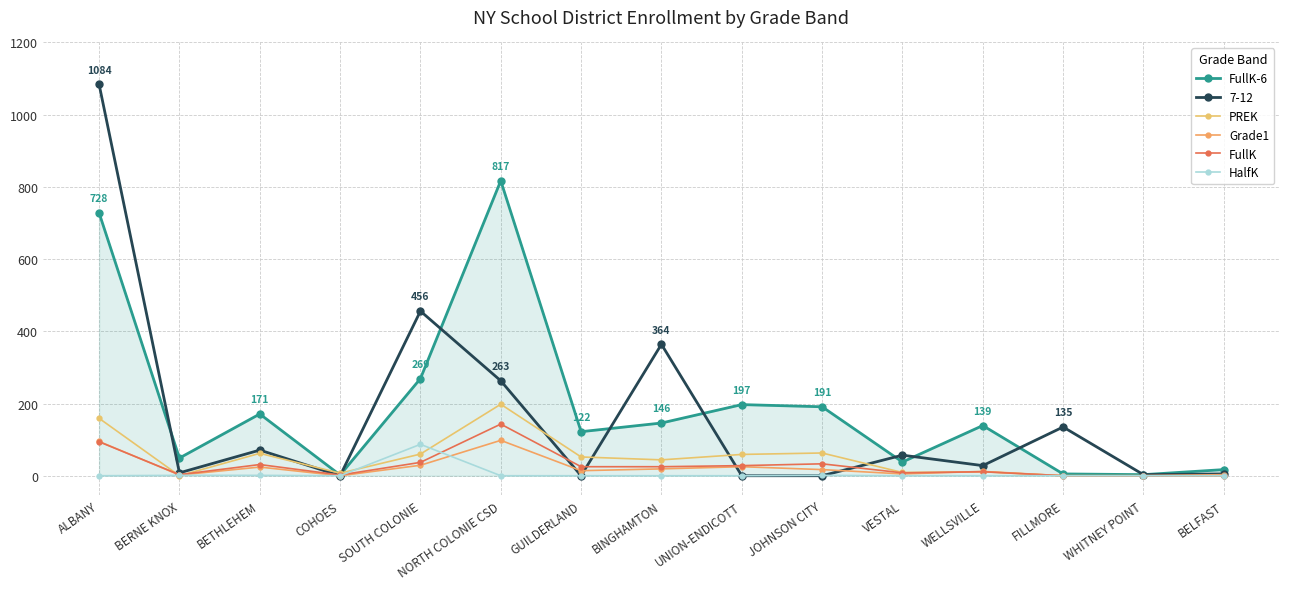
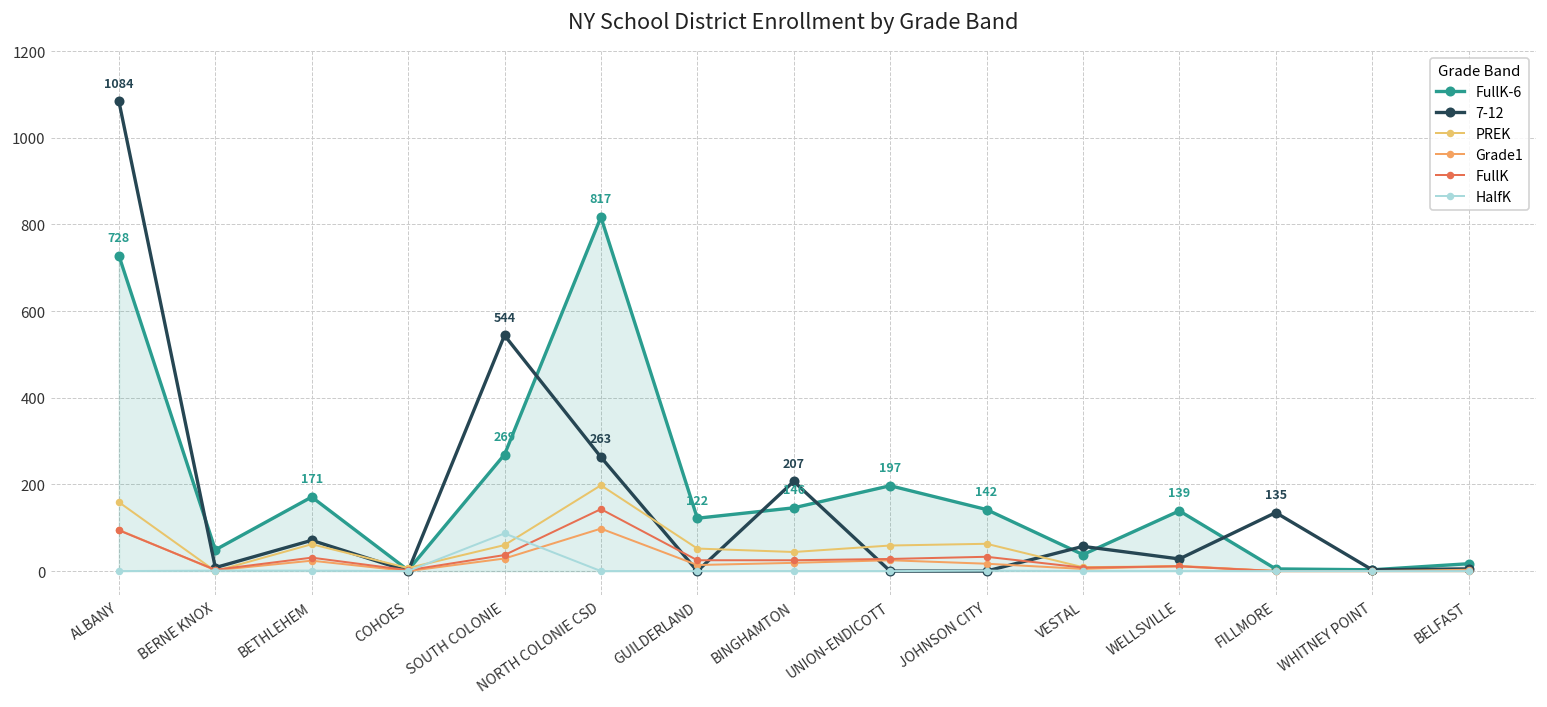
7-12, SOUTH COLONIE: 456 -> 544
7-12, BINGHAMTON: 364 -> 207
FullK-6, JOHNSON CITY: 191 -> 142
